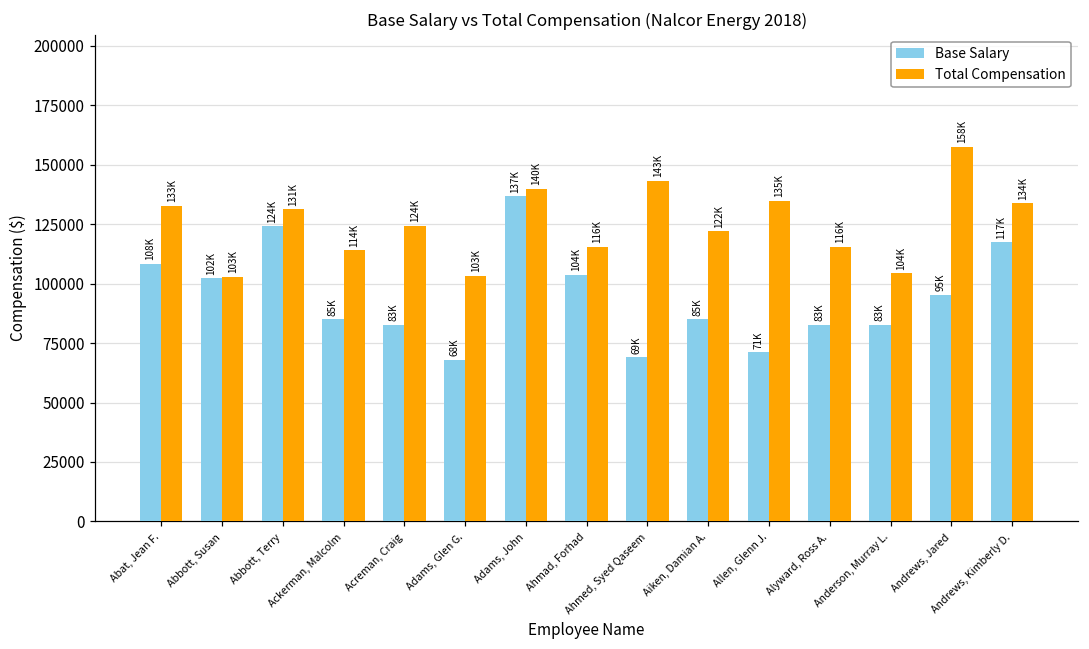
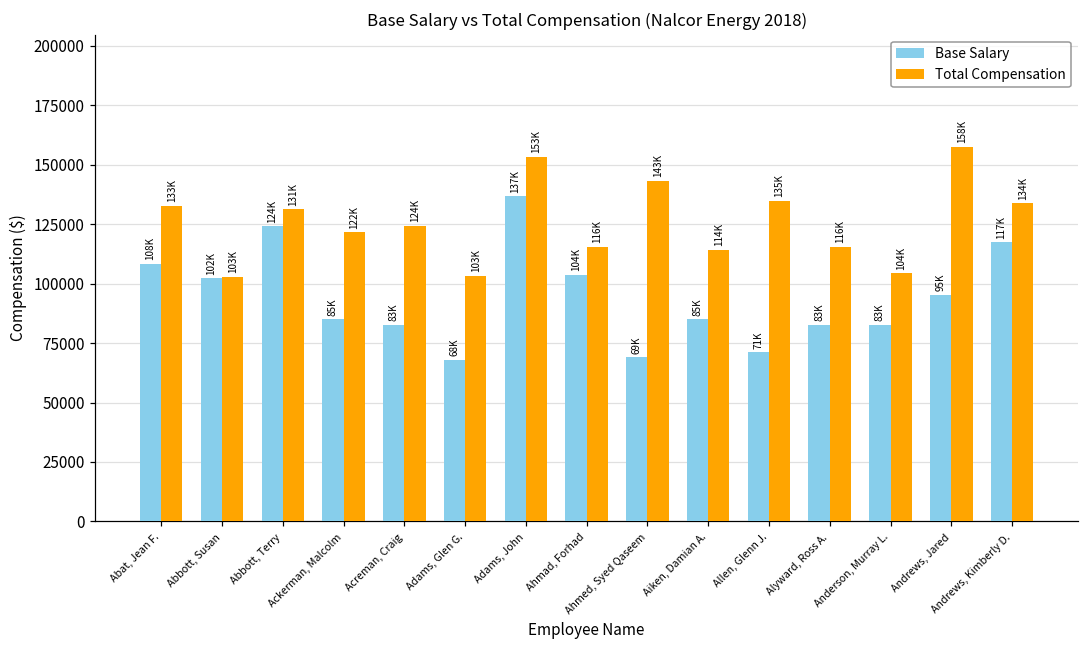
Total Compensation, Ackerman, Malcolm: 114K -> 122K
Total Compensation, Adams, John: 140K -> 153K
Total Compensation, Aiken, Damian A.: 122K -> 114K
